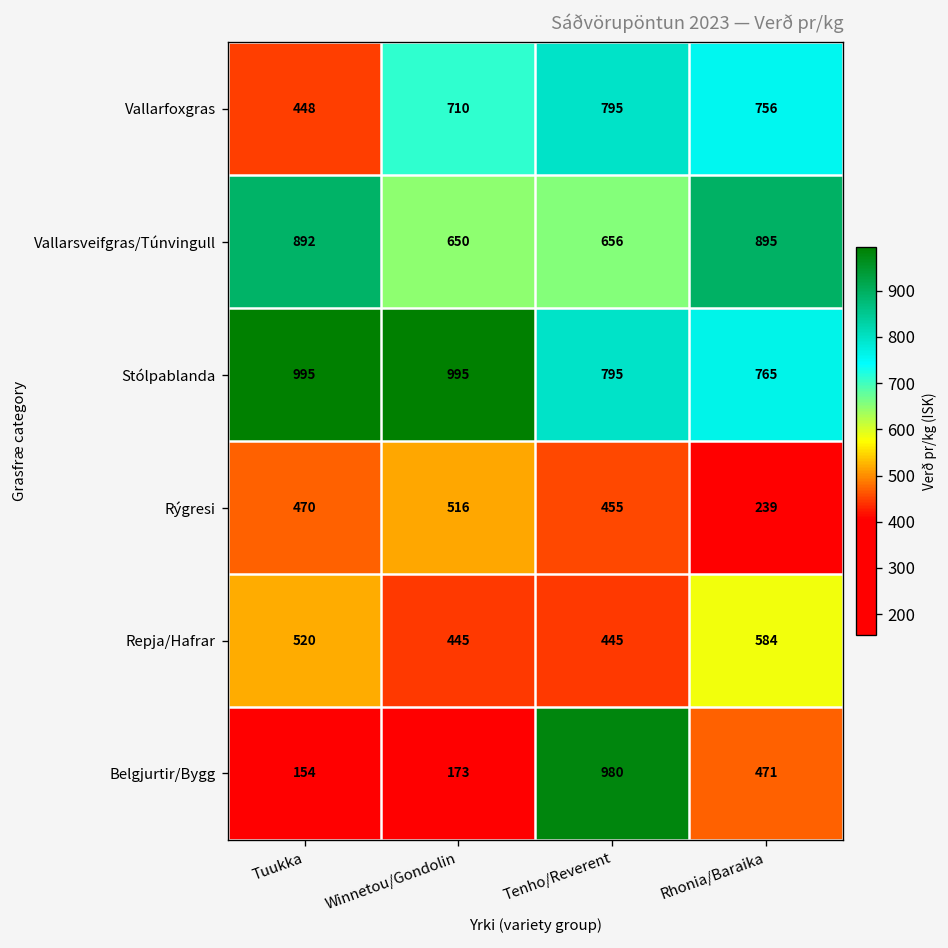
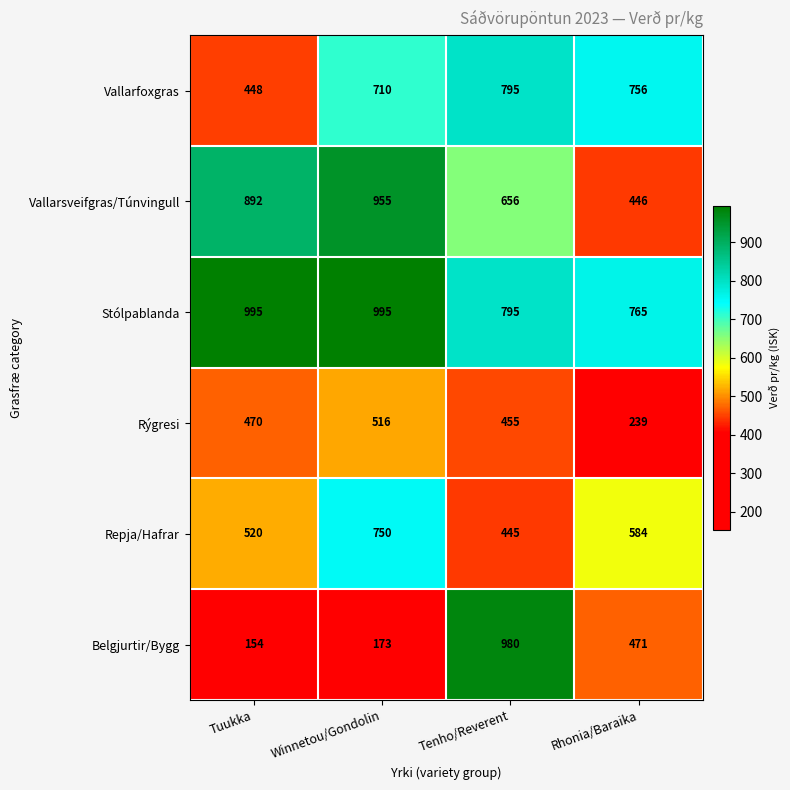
Vallarsveifgras/Túnvingull, Winnetou/Gondolin: 650 -> 955
Vallarsveifgras/Túnvingull, Rhonia/Baraika: 895 -> 446
Repja/Hafrar, Winnetou/Gondolin: 445 -> 750
